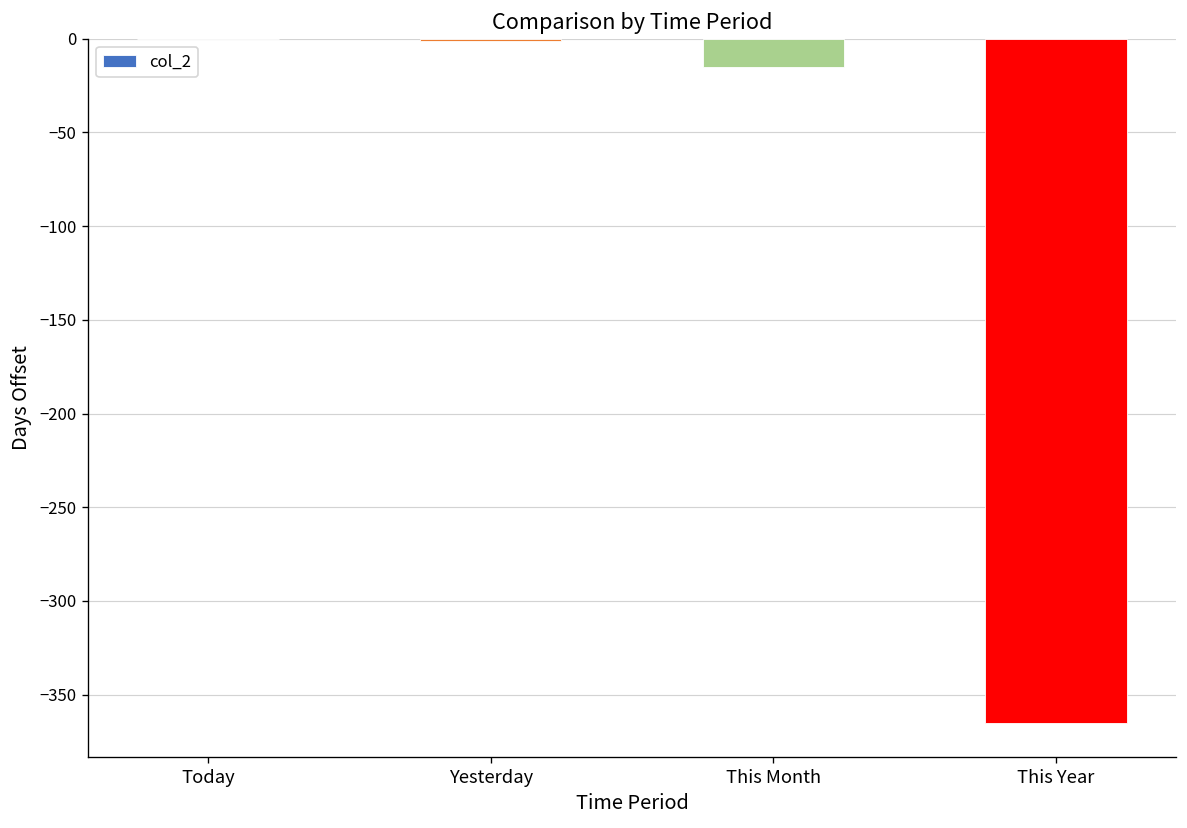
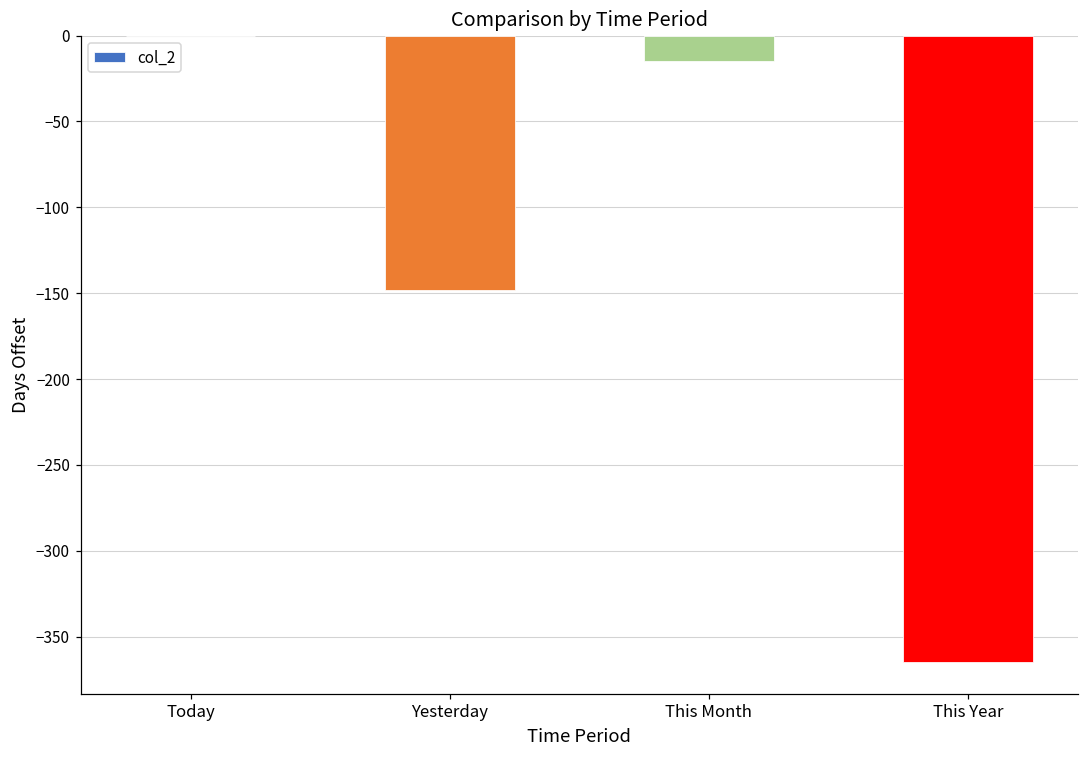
Yesterday: -1 -> -148
